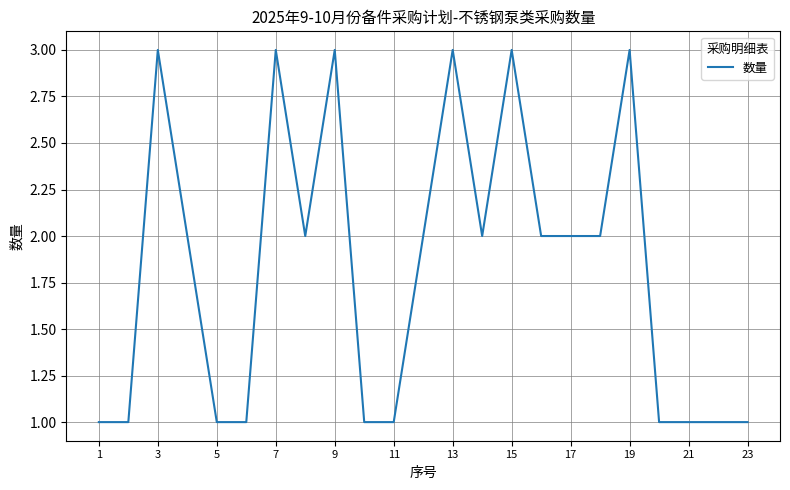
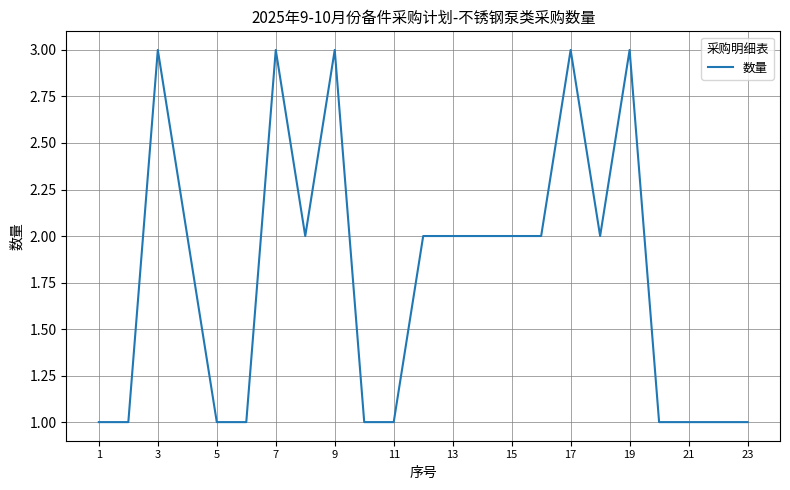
13: 3 -> 2
15: 3 -> 2
17: 2 -> 3
